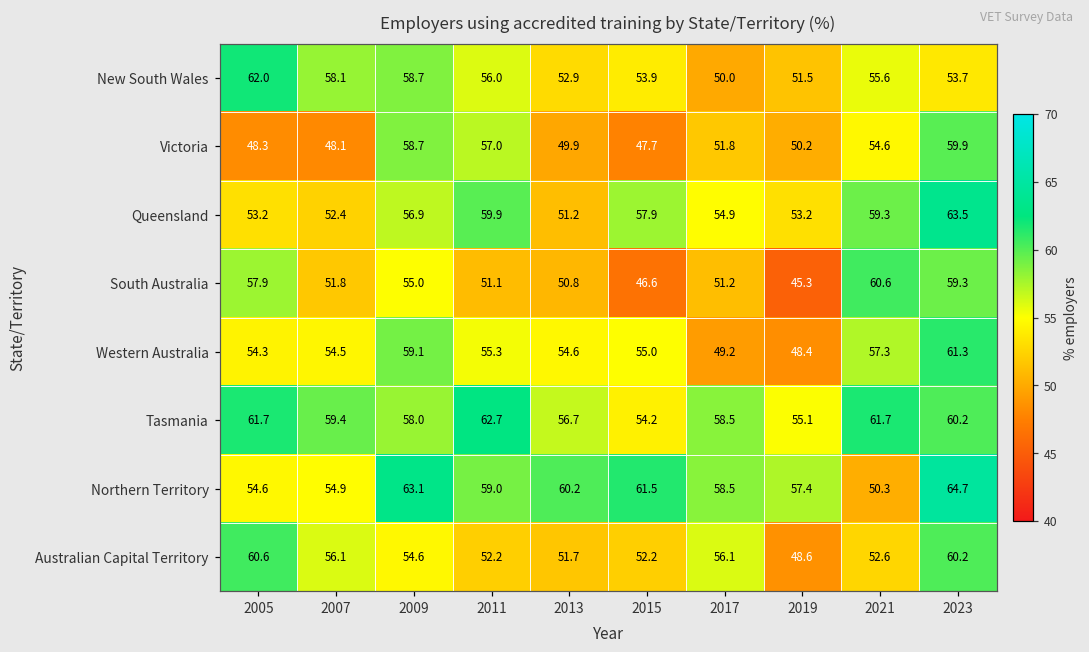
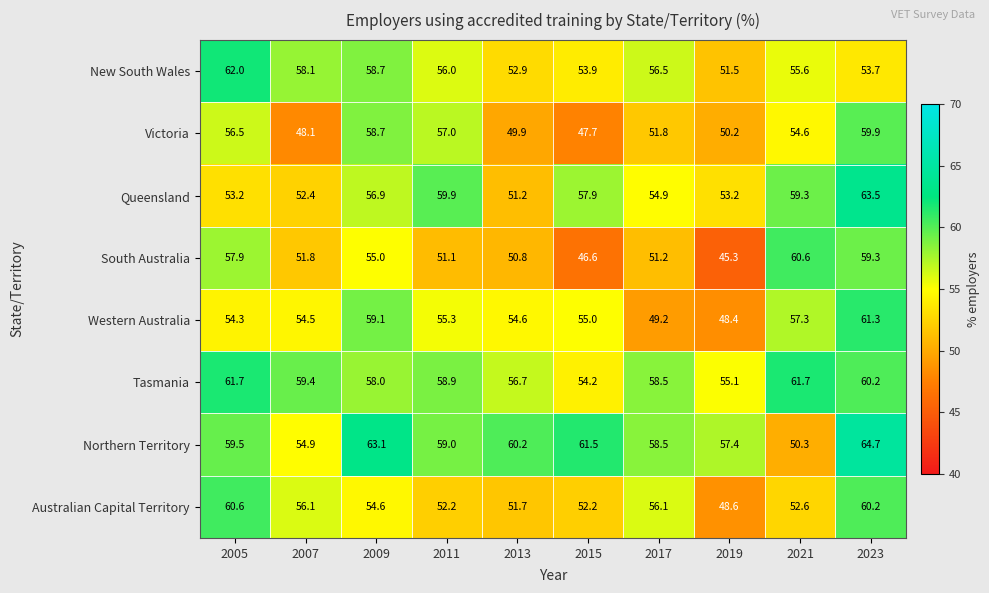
New South Wales, 2017: 50.0 -> 56.5
Victoria, 2005: 48.3 -> 56.5
Tasmania, 2011: 62.7 -> 58.9
Northern Territory, 2005: 54.6 -> 59.5
